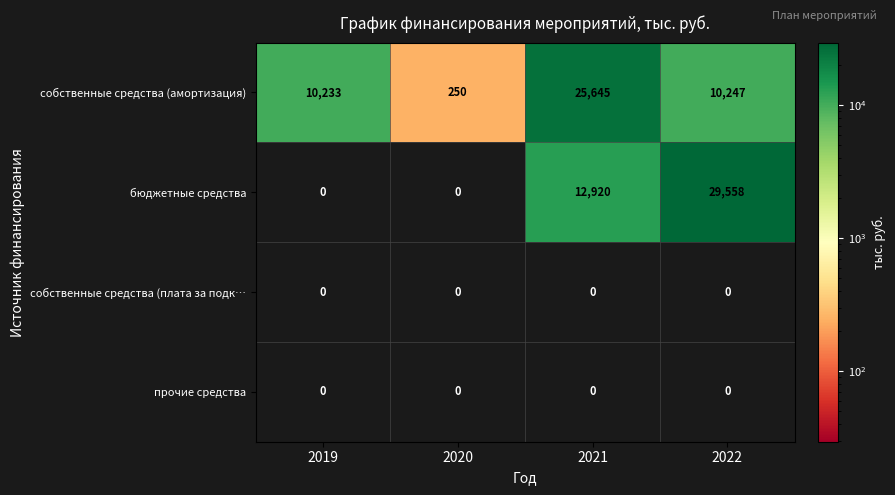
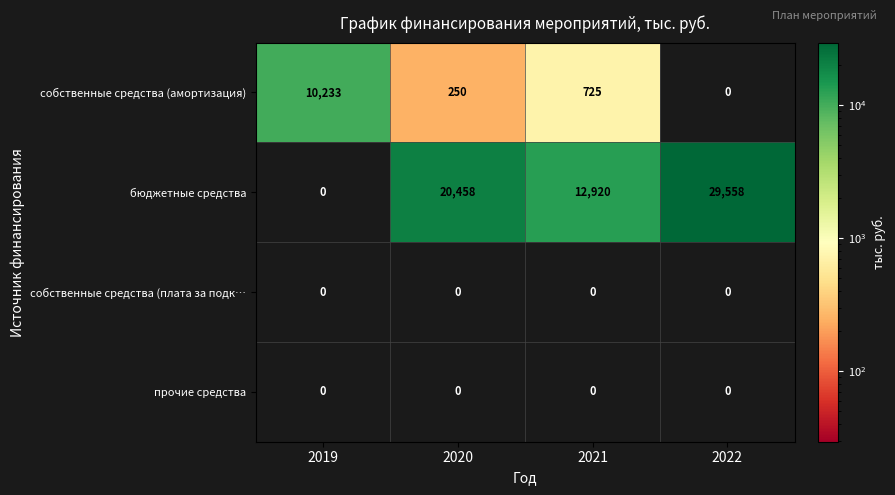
собственные средства (амортизация), 2021: 25,645 -> 725
собственные средства (амортизация), 2022: 10,247 -> 0
бюджетные средства, 2020: 0 -> 20,458
